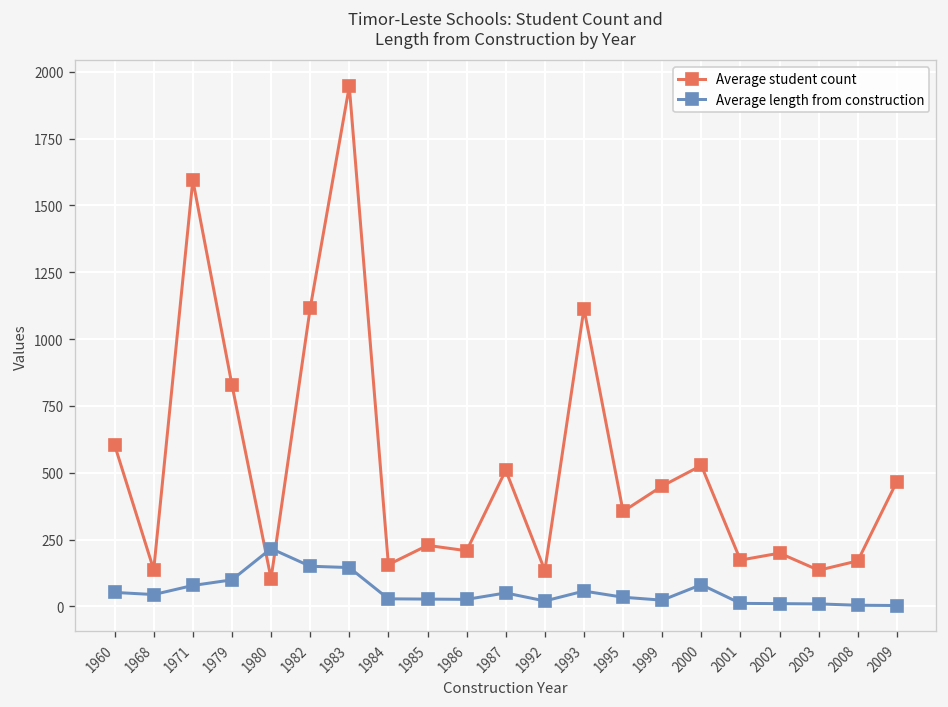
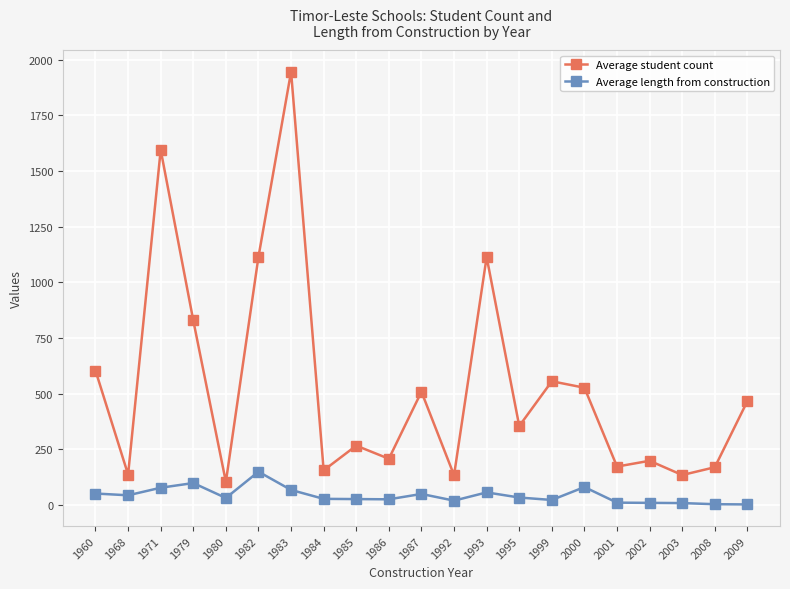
Average length from construction, 1980: 220 -> 30
Average length from construction, 1983: 150 -> 70
Average student count, 1985: 230 -> 270
Average student count, 1999: 450 -> 560
